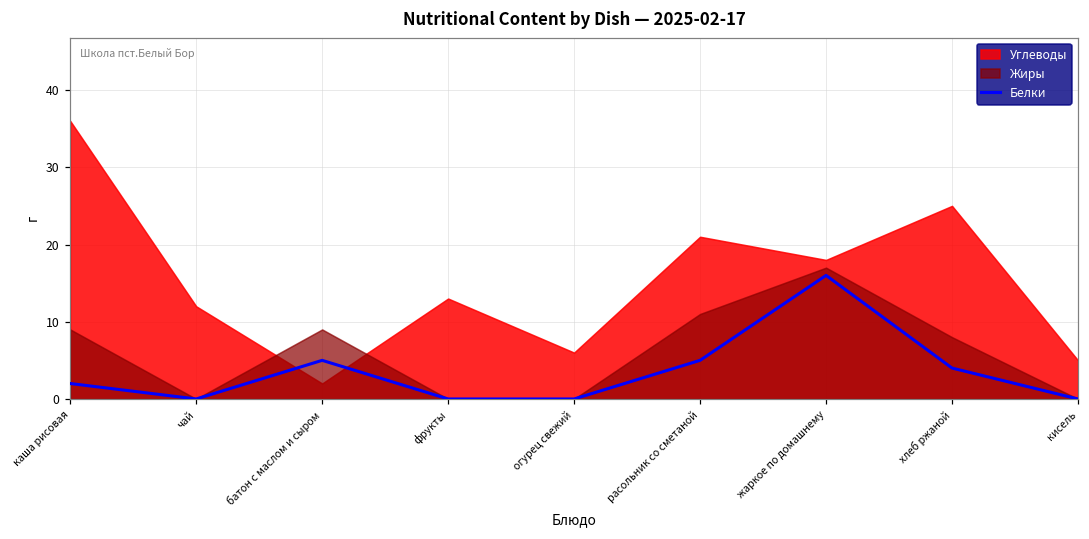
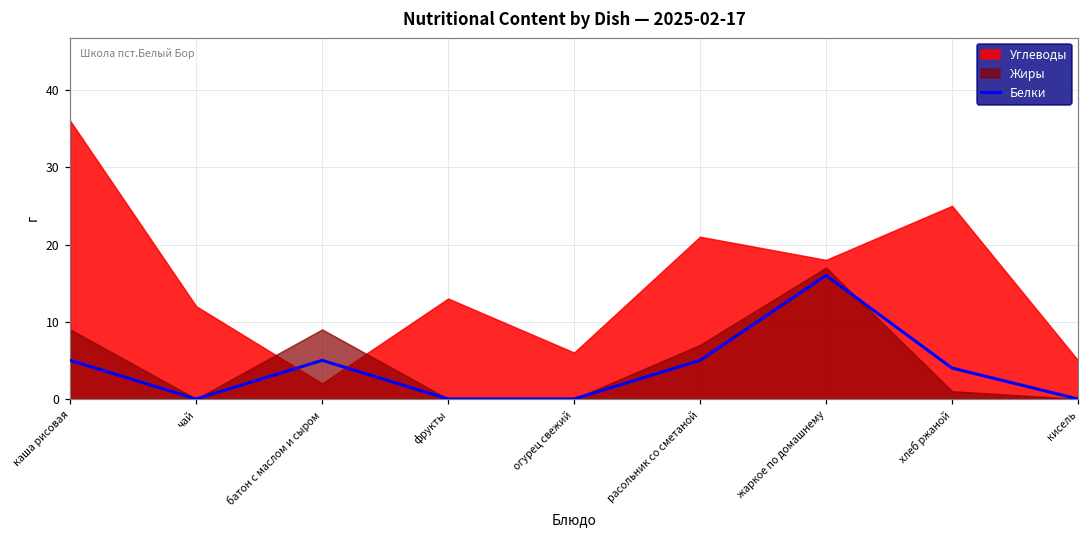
Белки, каша рисовая: 2 -> 5
Жиры, расольник со сметаной: 11 -> 7
Жиры, хлеб ржаной: 8 -> 1
